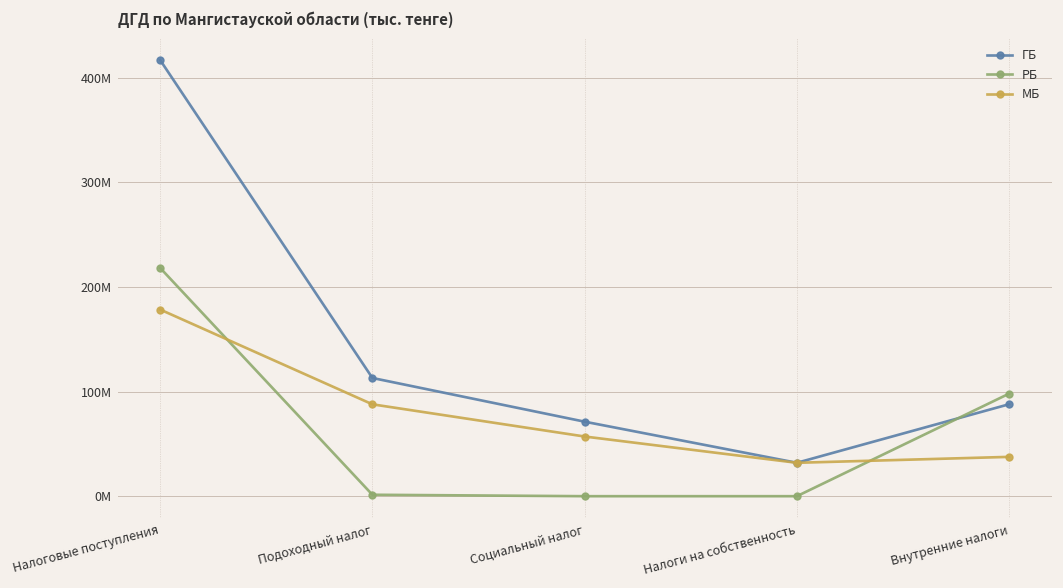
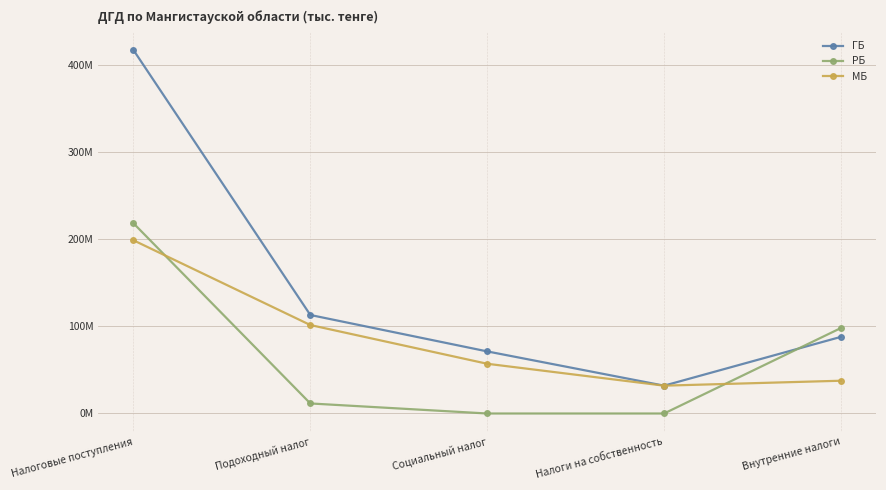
МБ, Налоговые поступления: 180000000 -> 200000000
РБ, Подоходный налог: 0 -> 10000000
МБ, Подоходный налог: 90000000 -> 100000000
